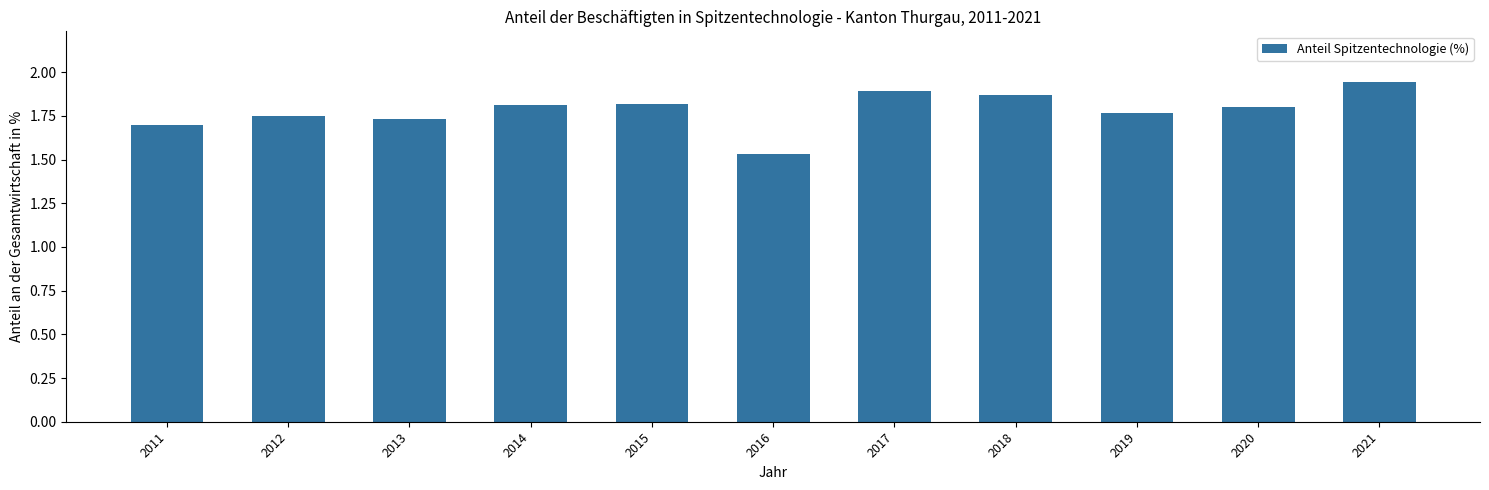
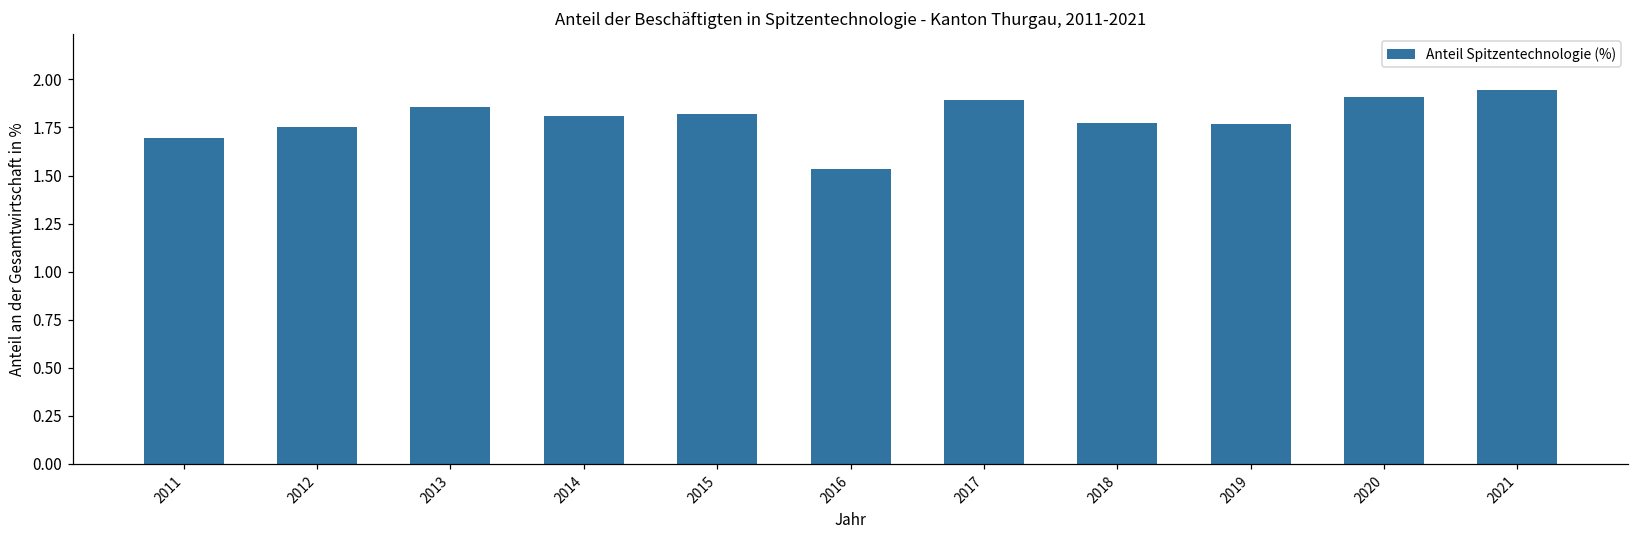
2013: 1.73 -> 1.86
2018: 1.87 -> 1.77
2020: 1.80 -> 1.91
